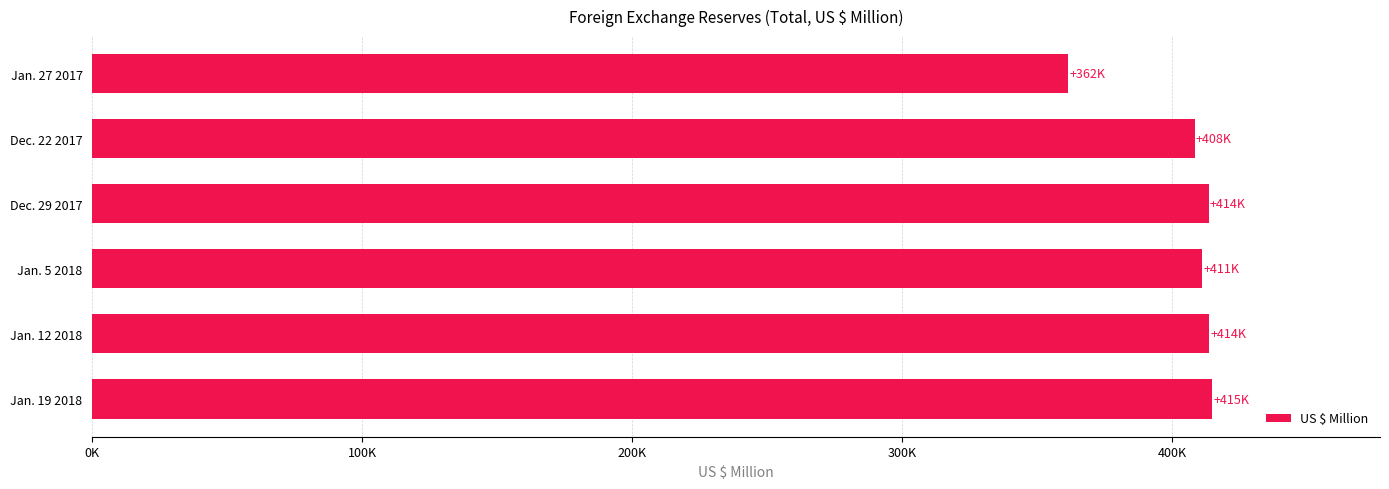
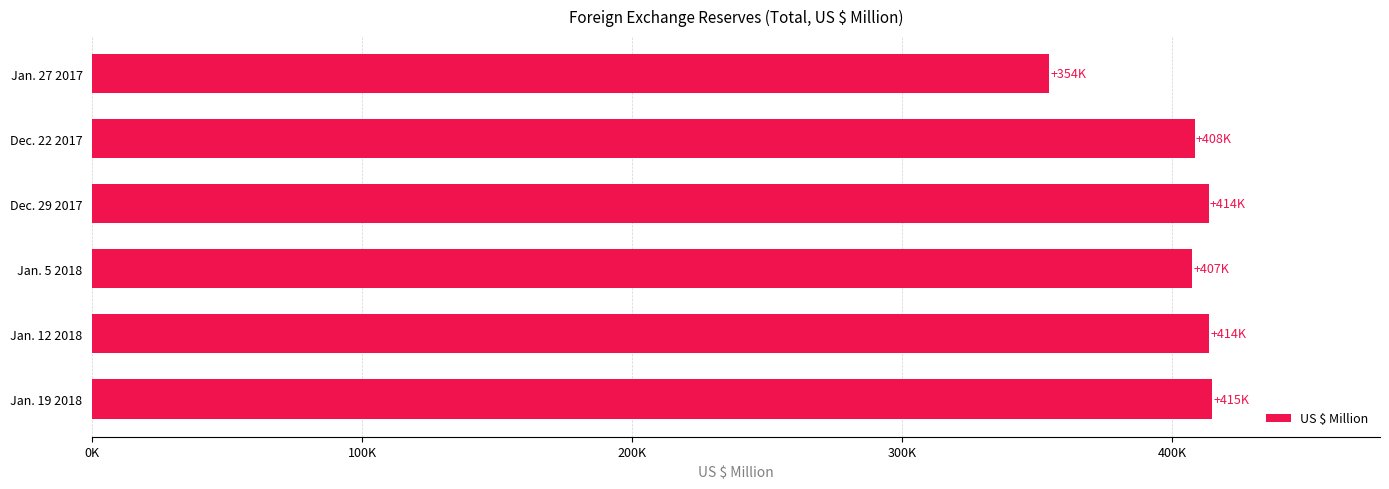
Jan. 27 2017: +362K -> +354K
Jan. 5 2018: +411K -> +407K
